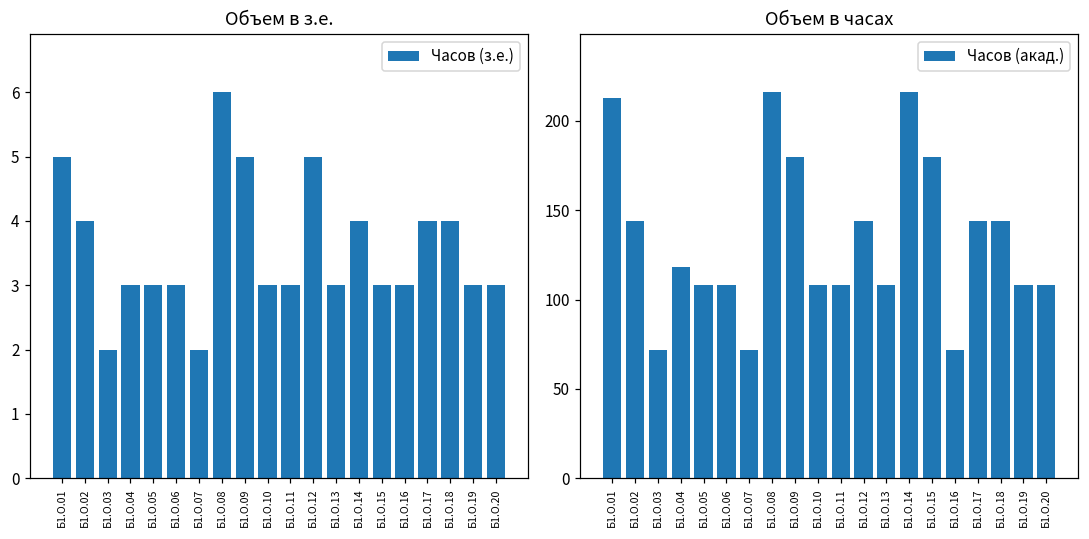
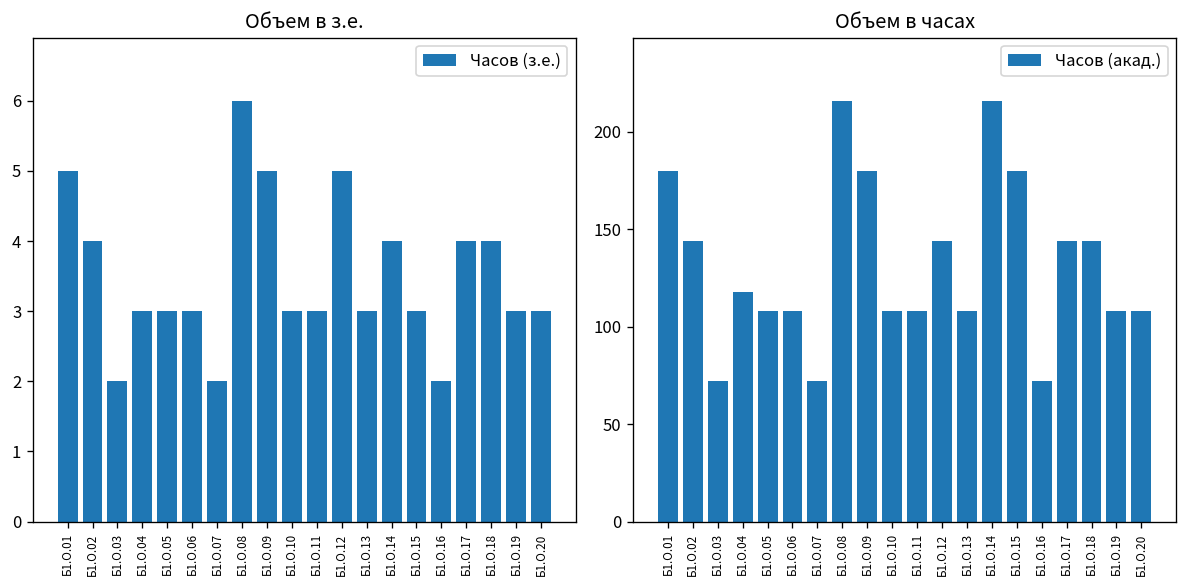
Объем в з.е., Б1.О.16: 3 -> 2
Объем в часах, Б1.О.01: 213 -> 180
